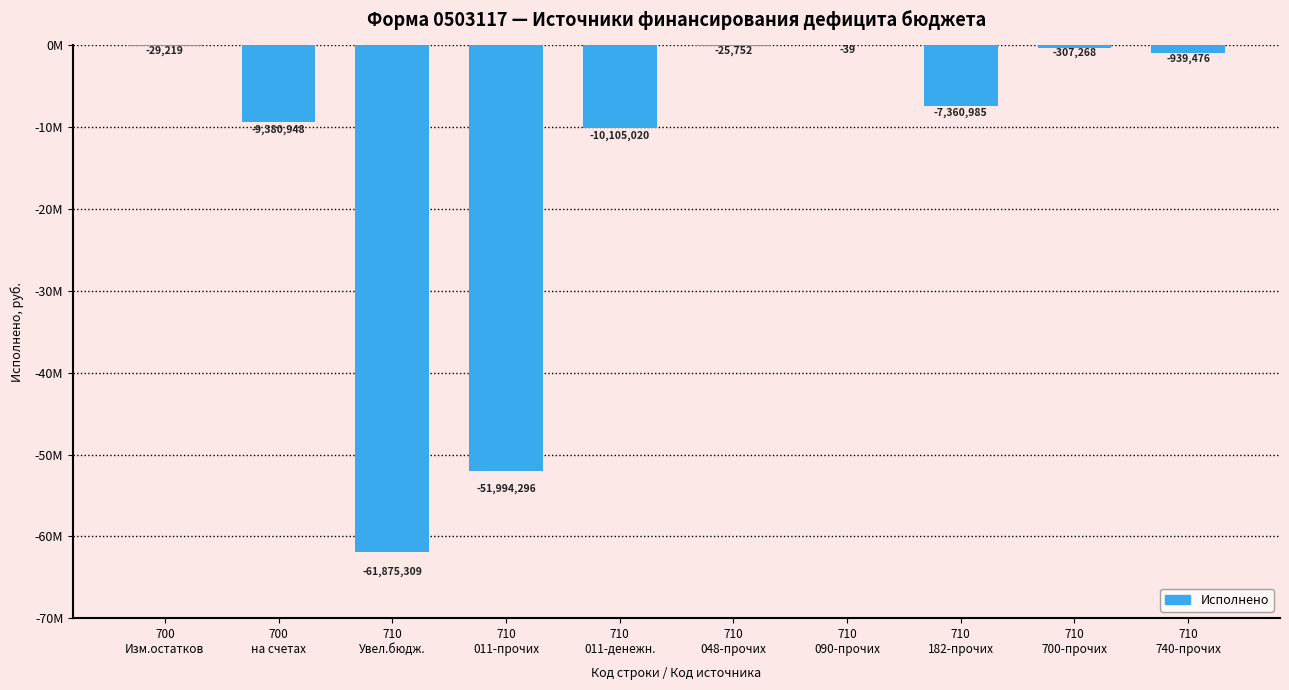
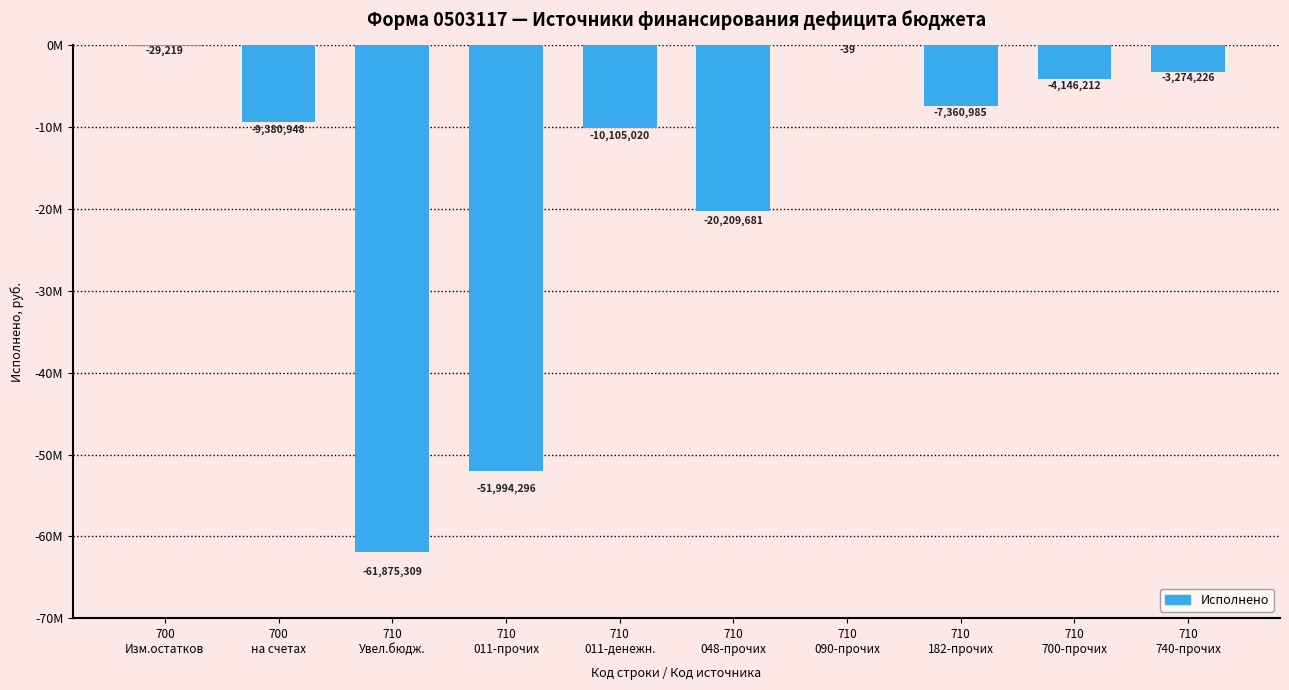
710 048-прочих: -25,752 -> -20,209,681
710 700-прочих: -307,268 -> -4,146,212
710 740-прочих: -939,476 -> -3,274,226
